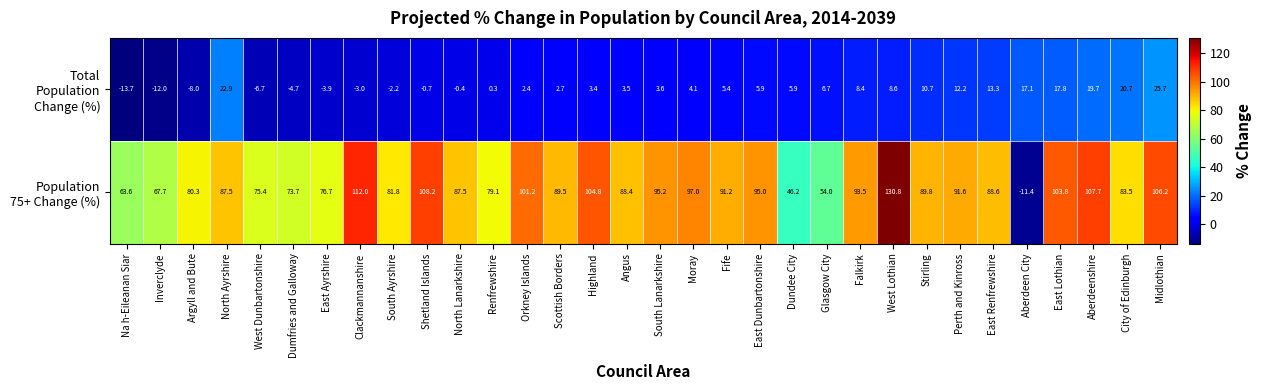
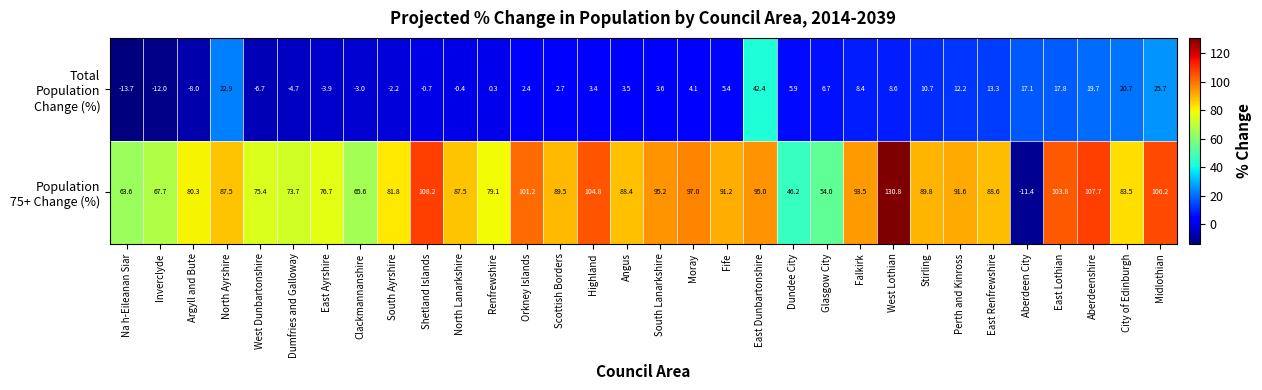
Total Population Change (%), East Dunbartonshire: 5.9 -> 42.4
Population 75+ Change (%), Clackmannanshire: 112.0 -> 65.6
